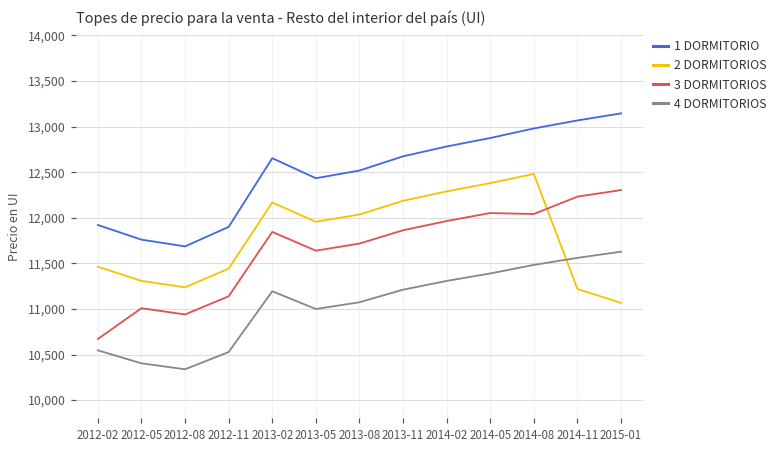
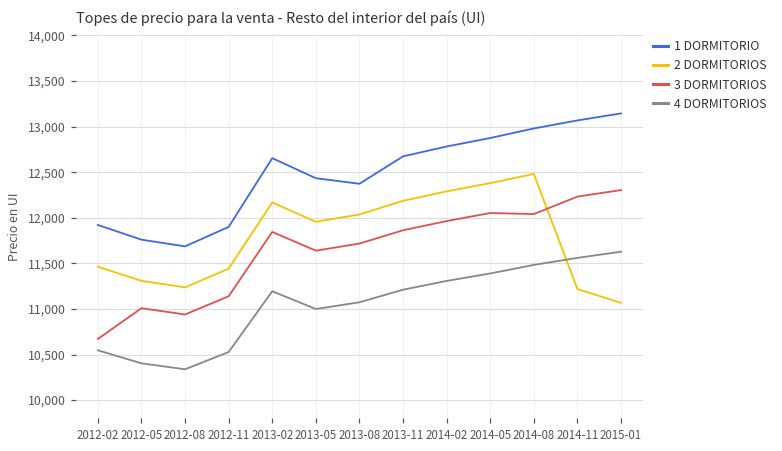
1 DORMITORIO, 2013-08: 12,500 -> 12,400
